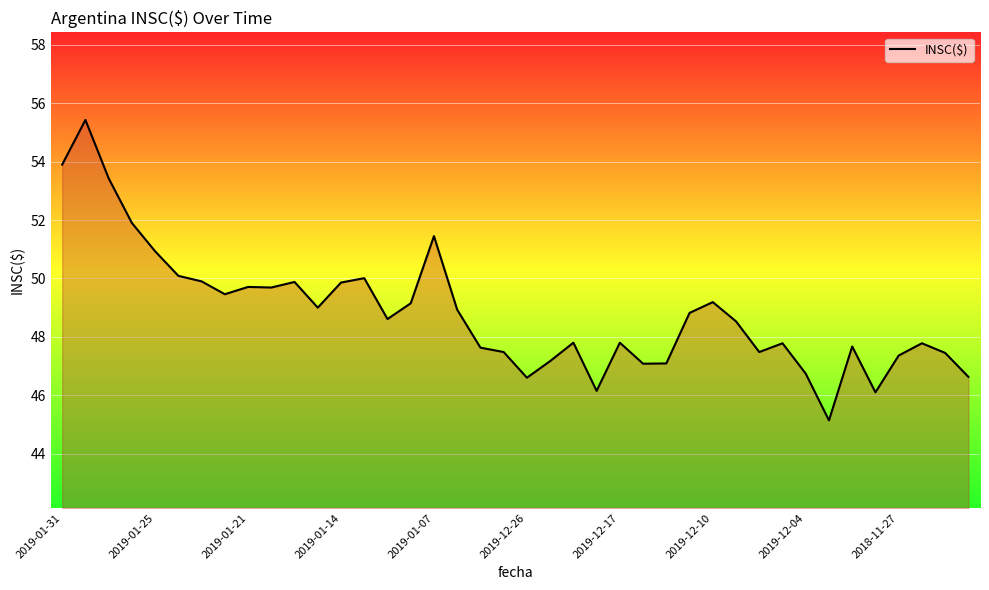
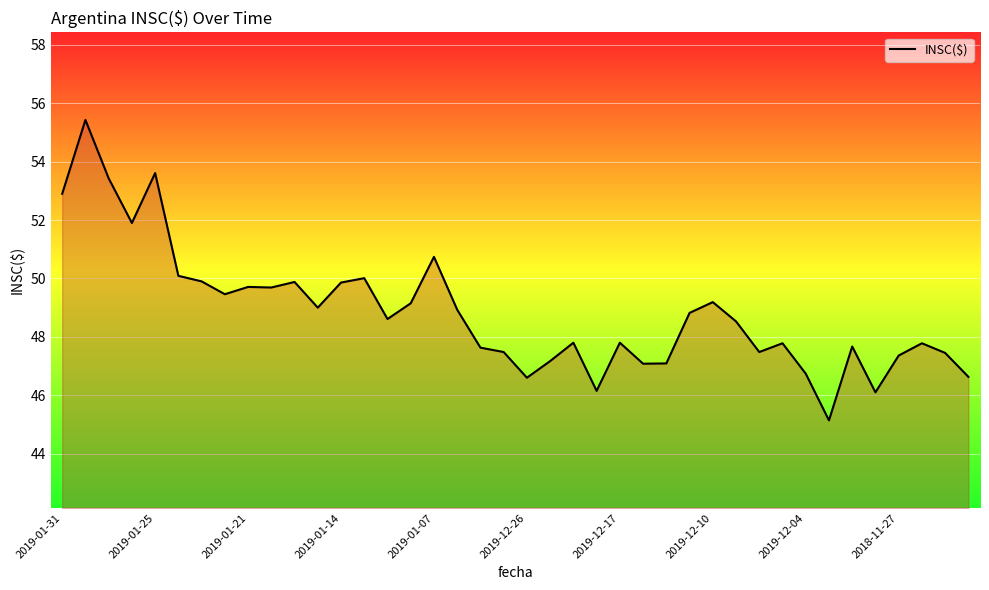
2019-01-31: 53.9 -> 52.9
2019-01-25: 50.9 -> 53.6
2019-01-07: 51.5 -> 50.7
